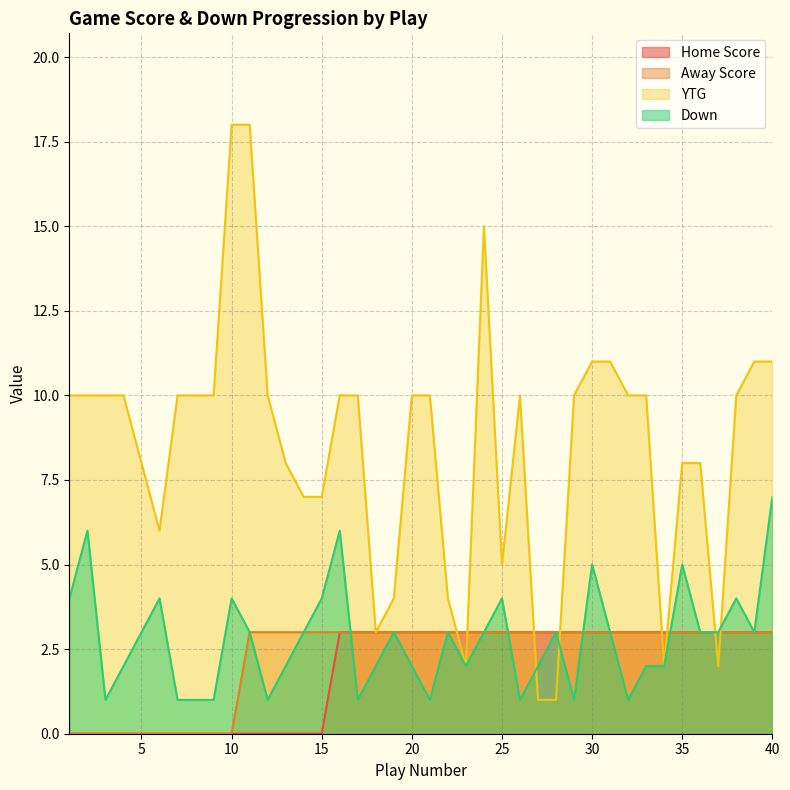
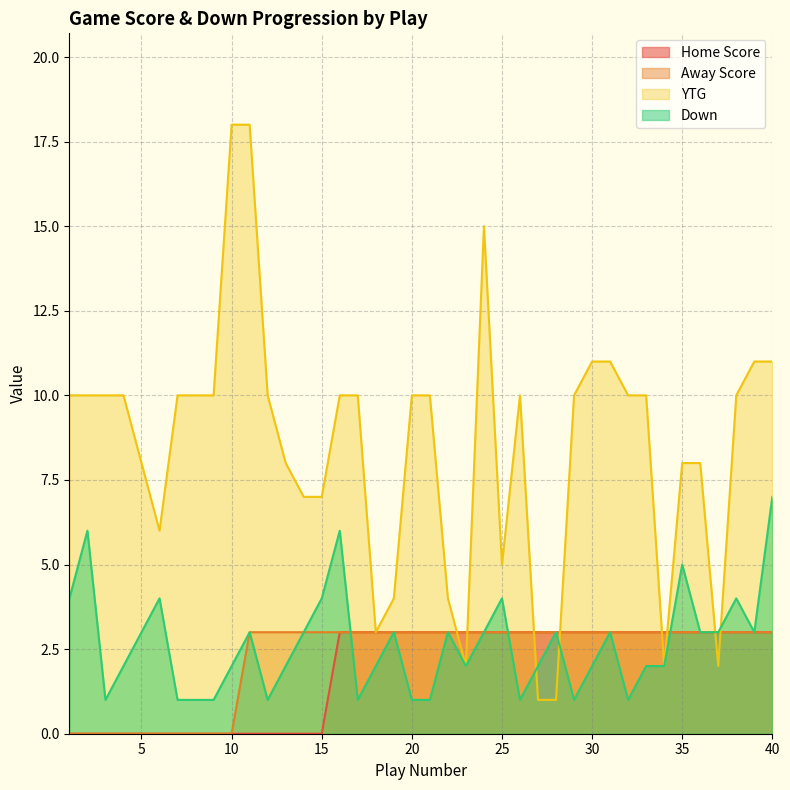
Down, 10: 4 -> 2
Down, 20: 2 -> 1
Down, 30: 5 -> 2
